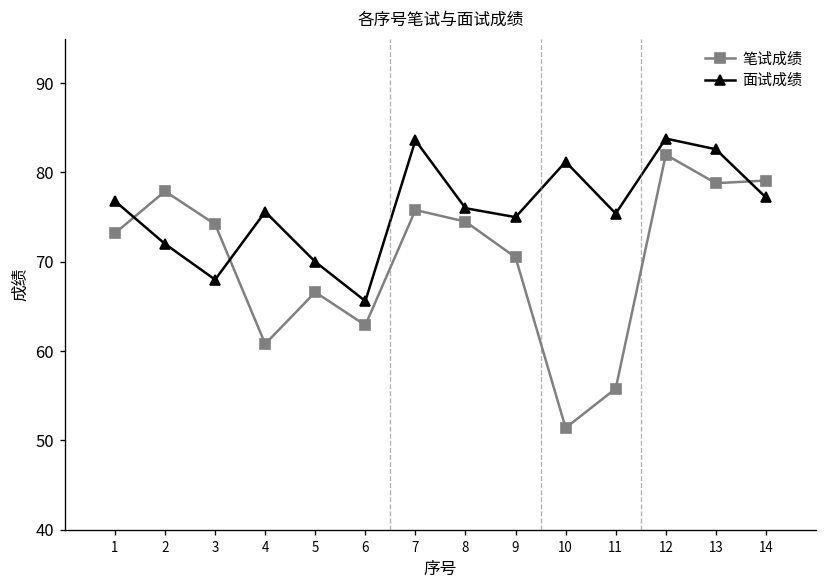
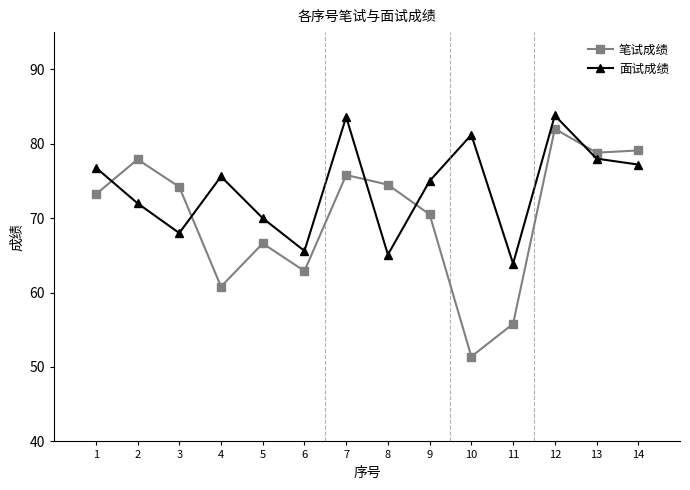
面试成绩, 8: 76 -> 65
面试成绩, 11: 75 -> 64
面试成绩, 13: 83 -> 78
